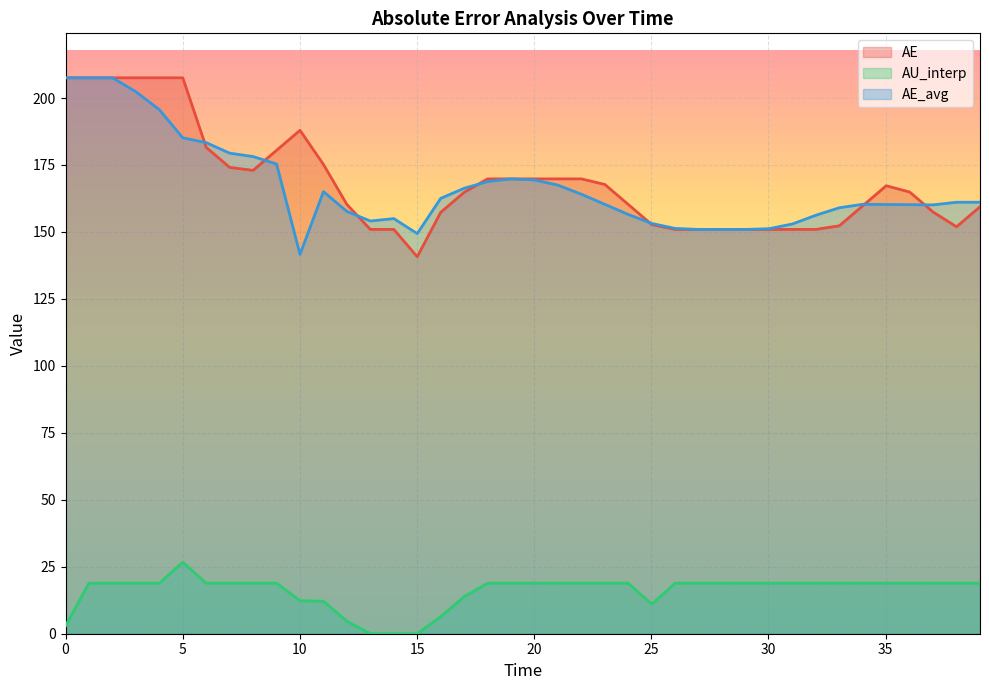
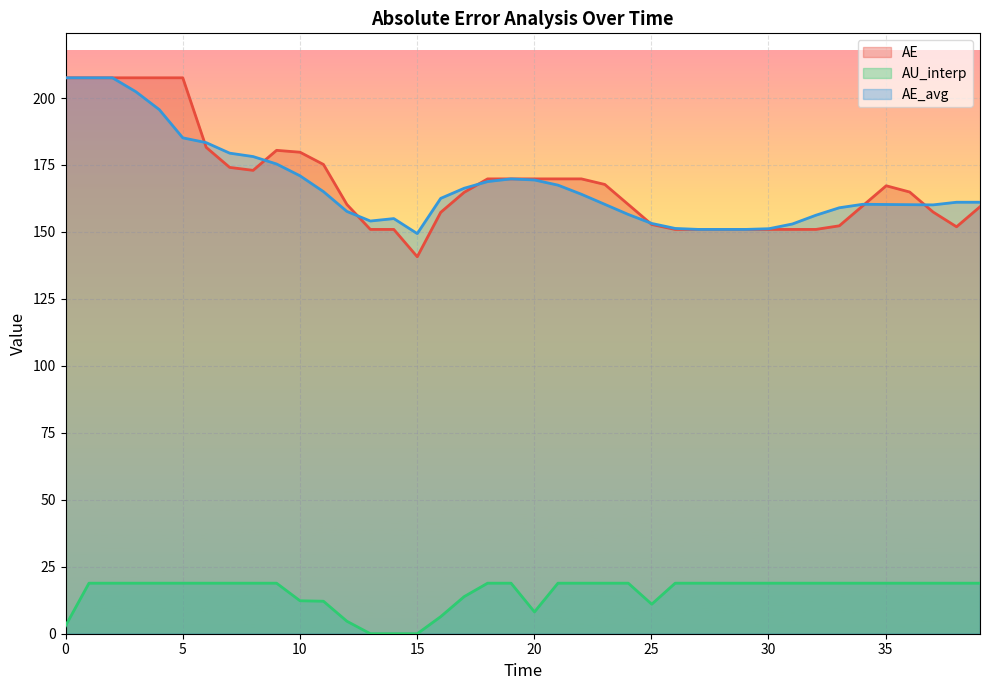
AU_interp, 5: 27 -> 19
AE, 10: 188 -> 180
AE_avg, 10: 142 -> 171
AU_interp, 20: 19 -> 8
